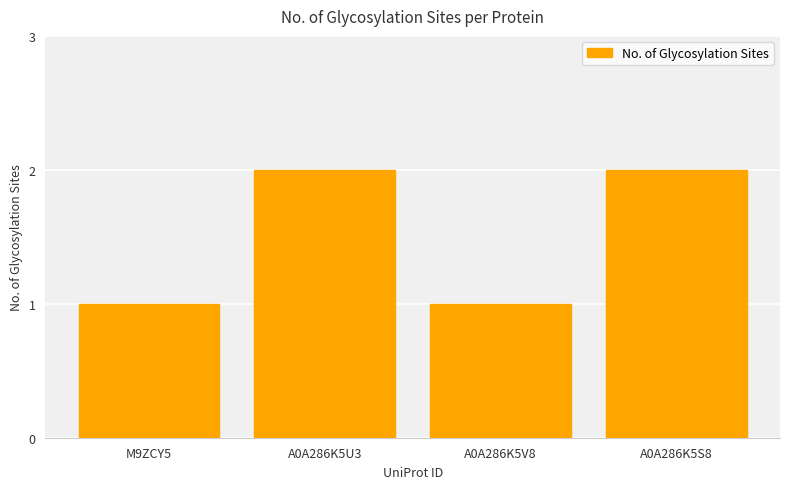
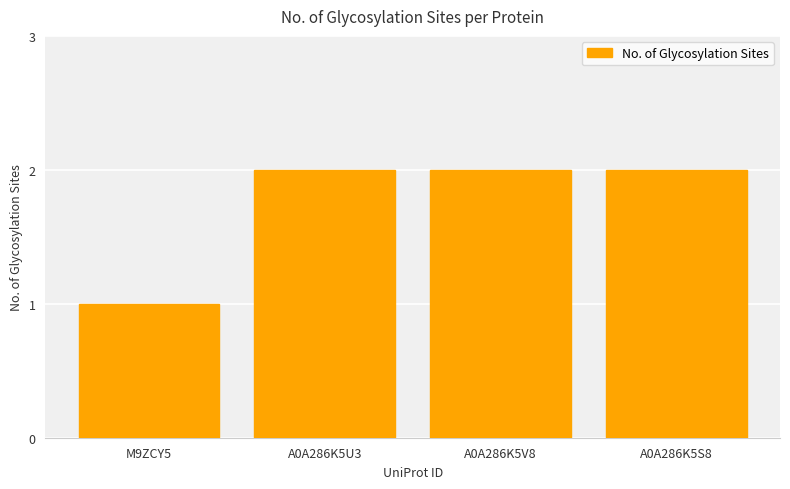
A0A286K5V8: 1 -> 2
